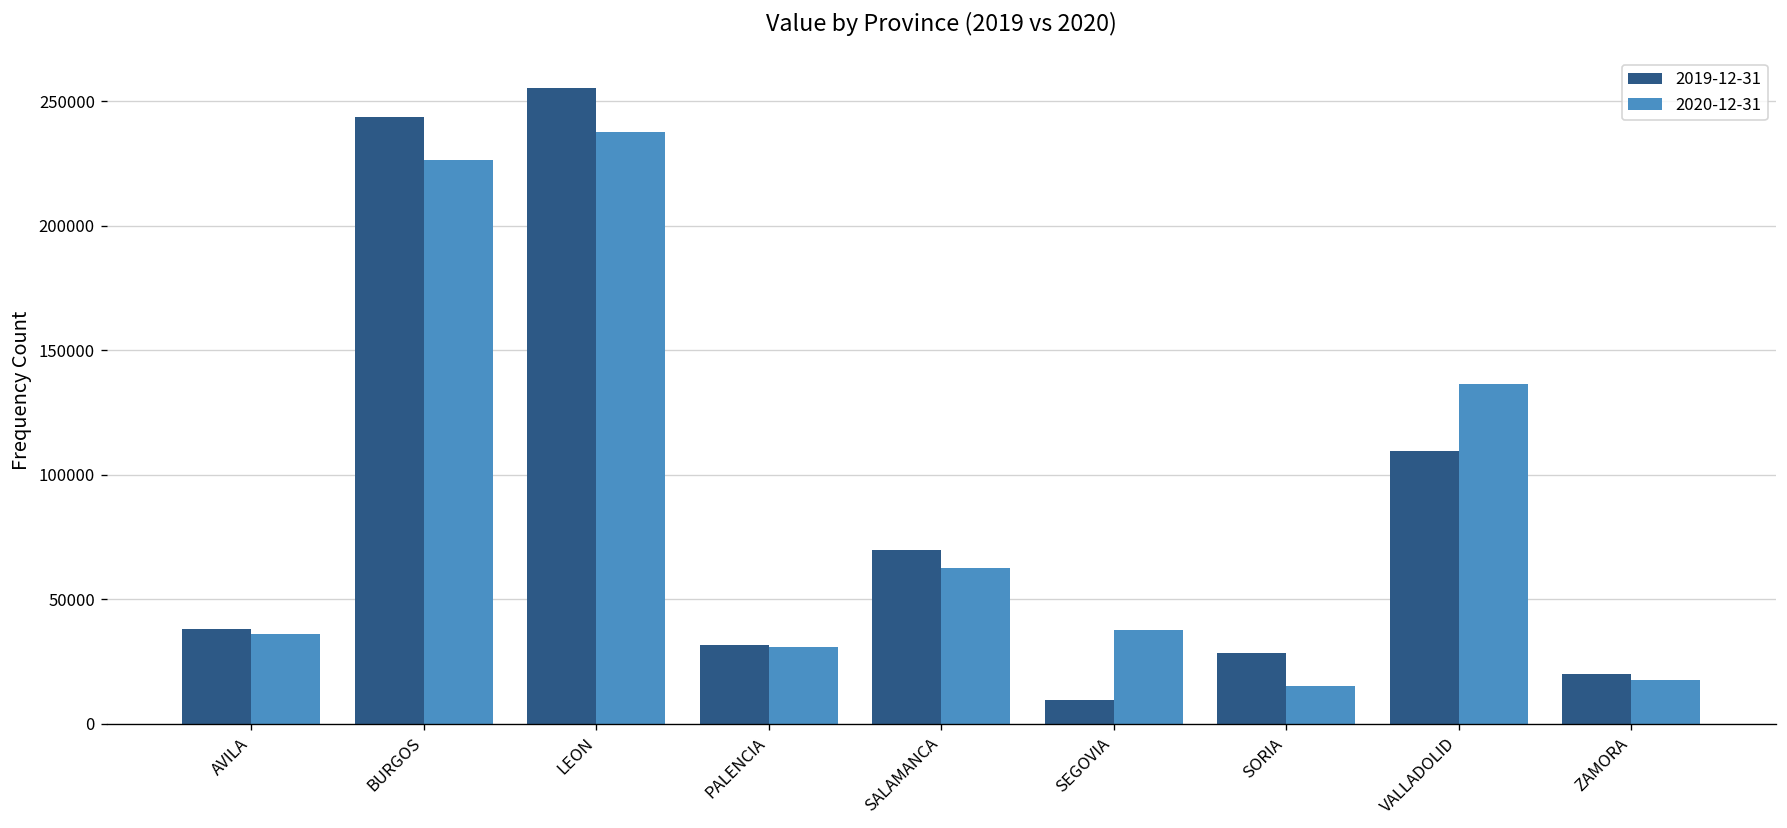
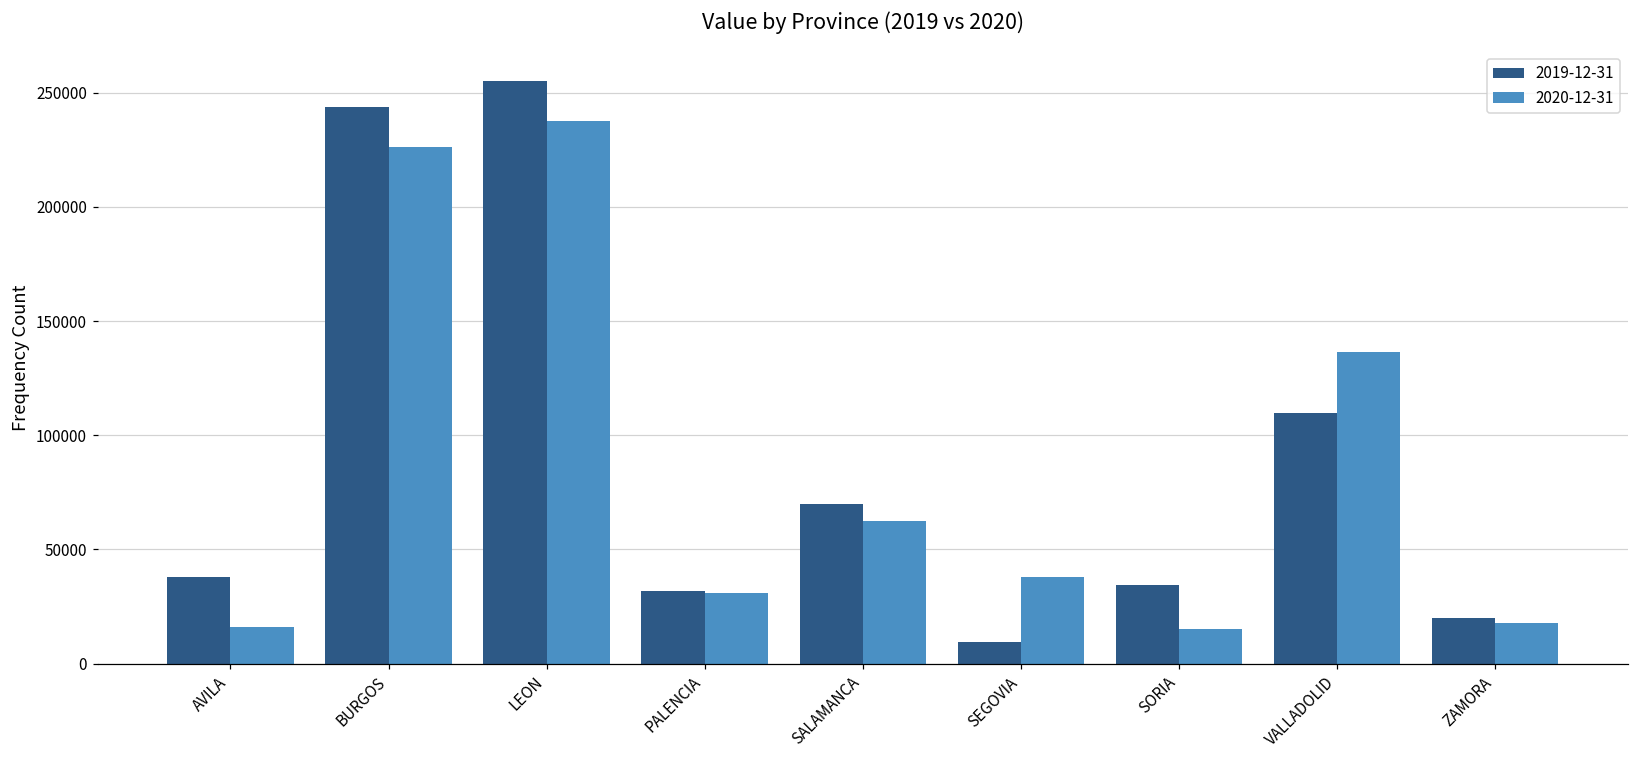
2020-12-31, AVILA: 36000 -> 16000
2019-12-31, SORIA: 29000 -> 34000
